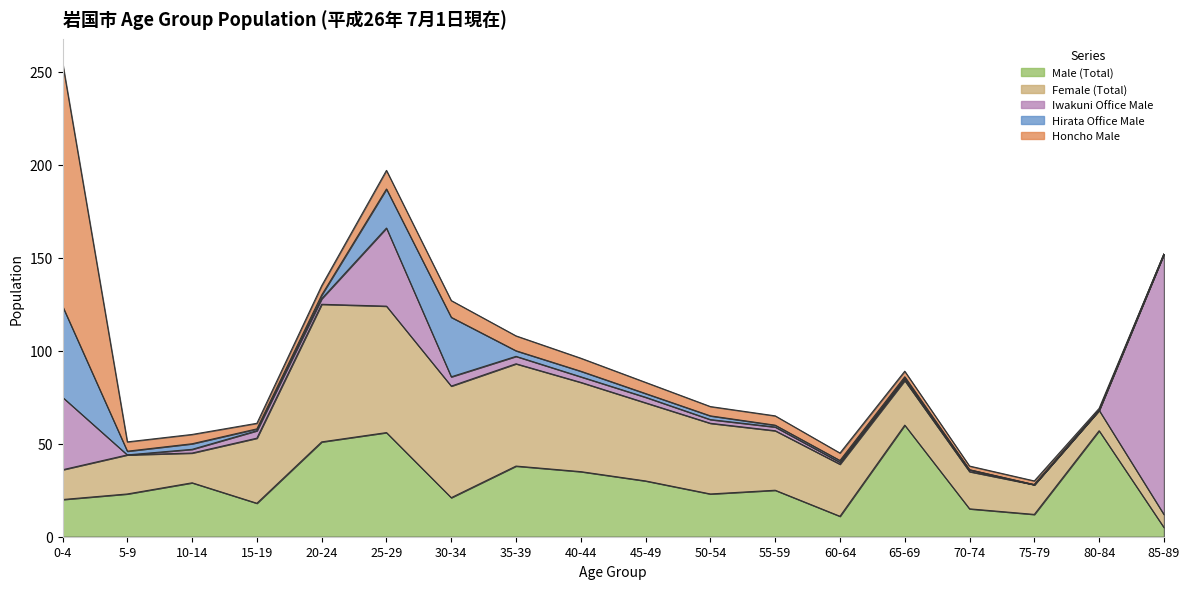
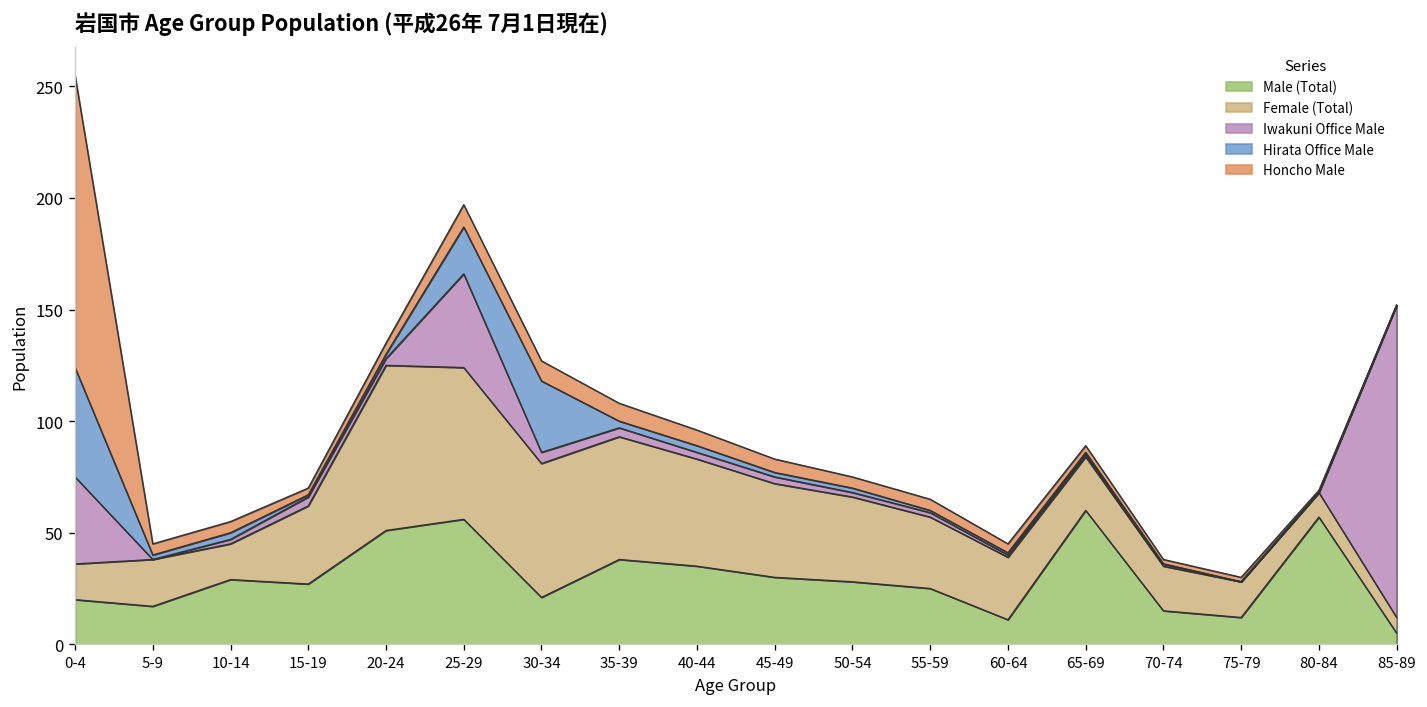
Male (Total), 5-9: 23 -> 17
Male (Total), 15-19: 18 -> 27
Male (Total), 50-54: 23 -> 28
